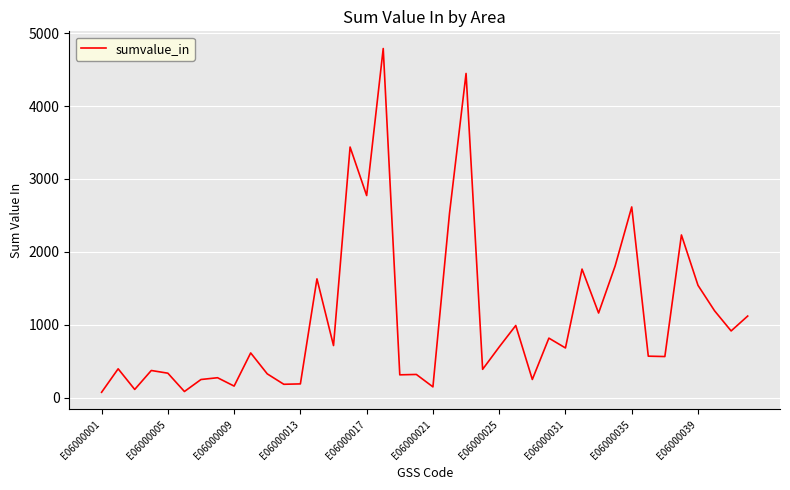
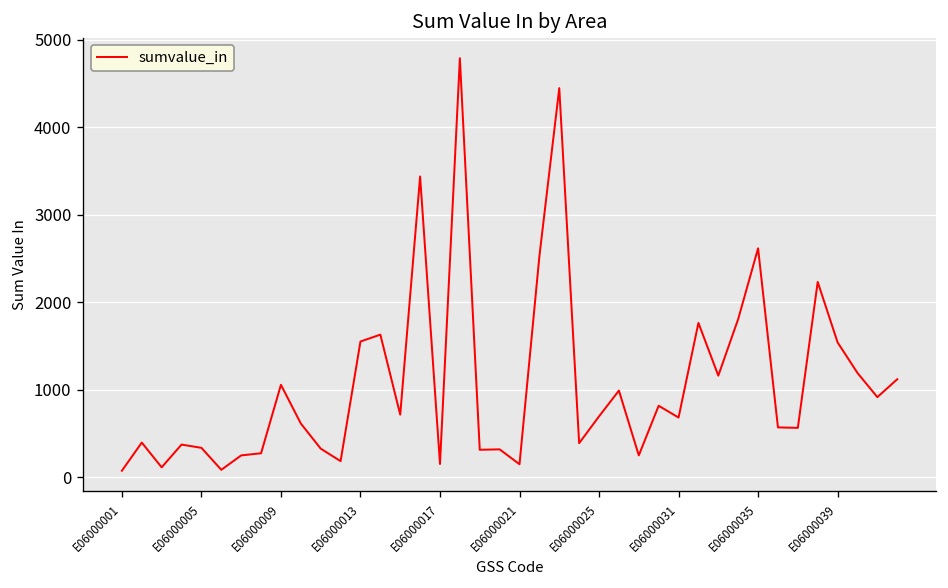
E06000009: 200 -> 1100
E06000013: 200 -> 1600
E06000017: 2800 -> 100
